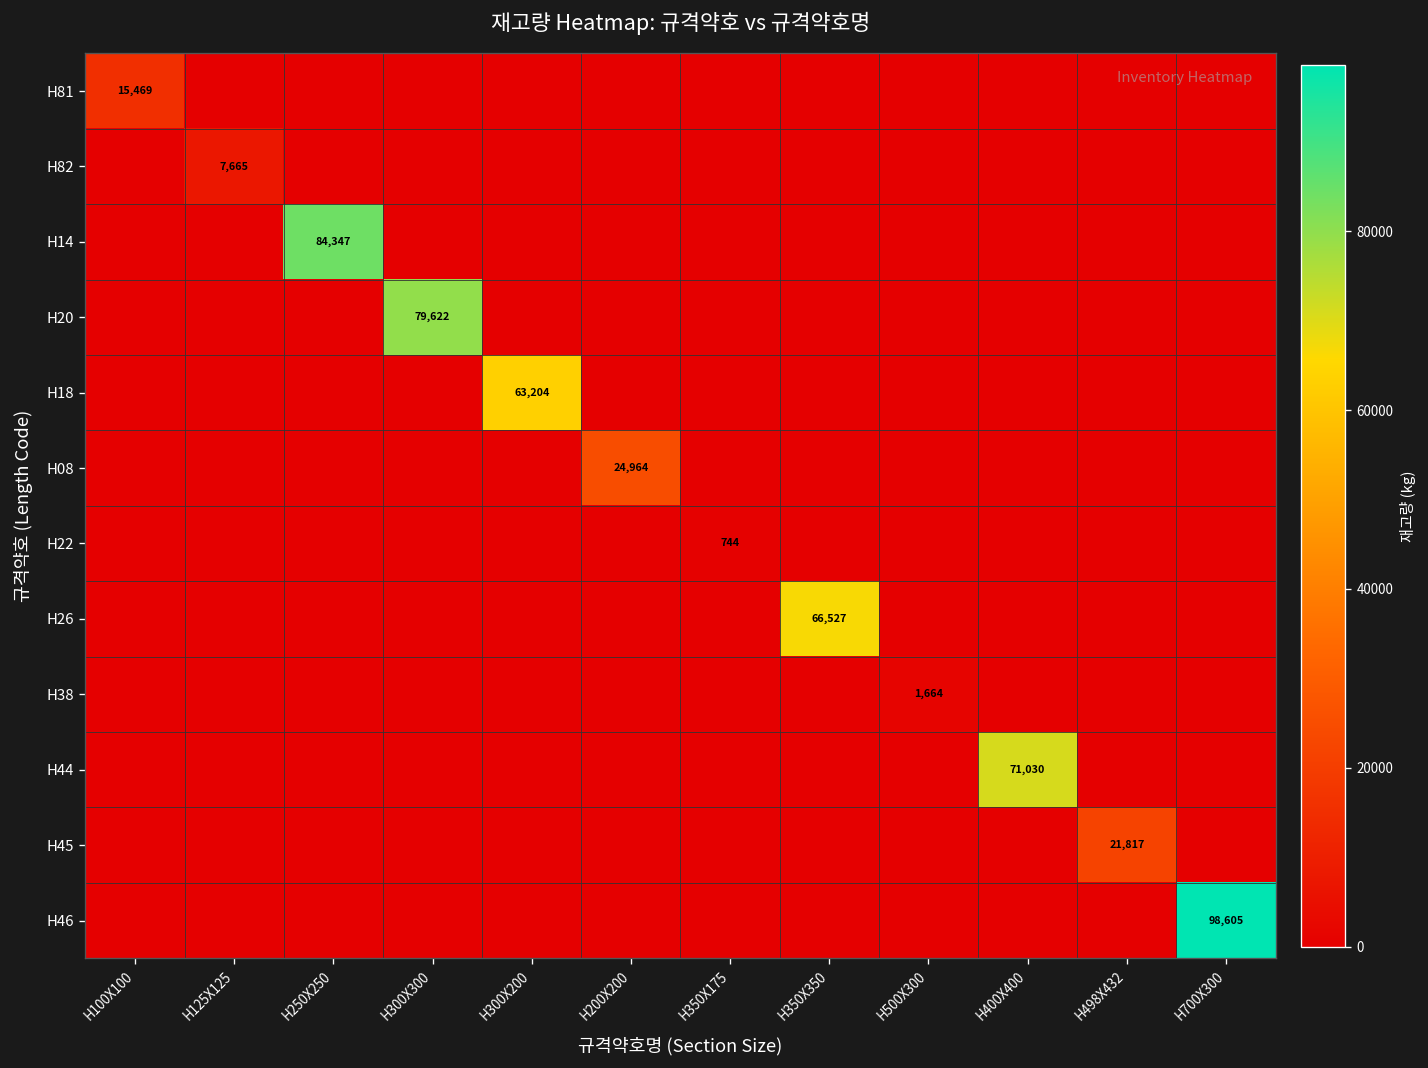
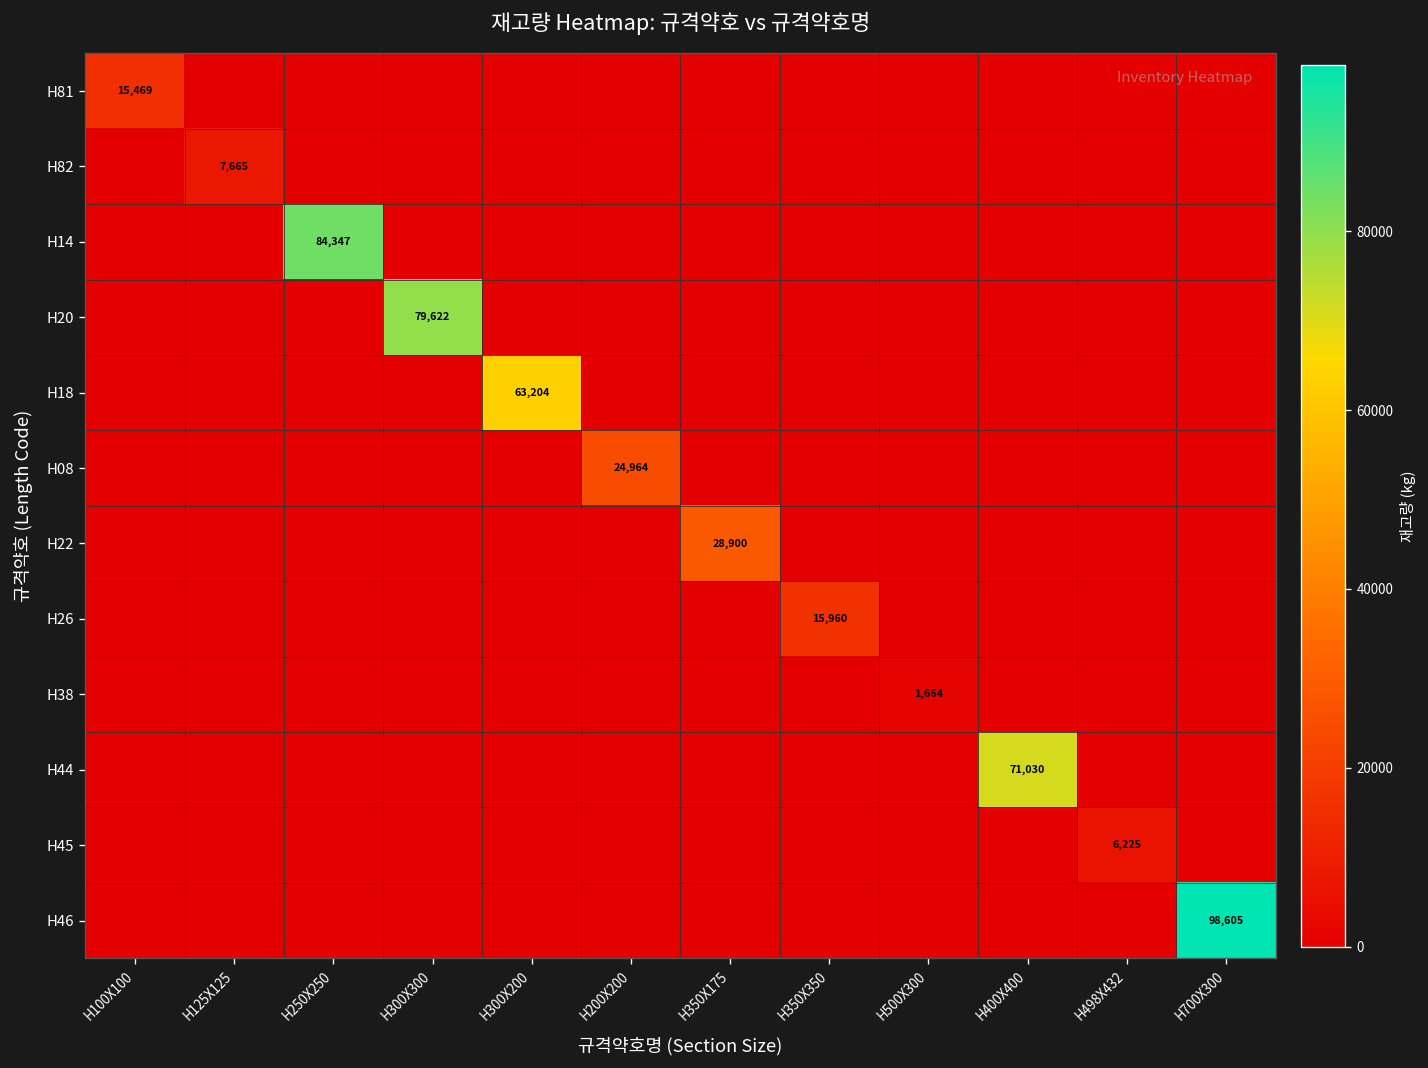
H22, H350X175: 744 -> 28,900
H26, H350X350: 66,527 -> 15,960
H45, H498X432: 21,817 -> 6,225
